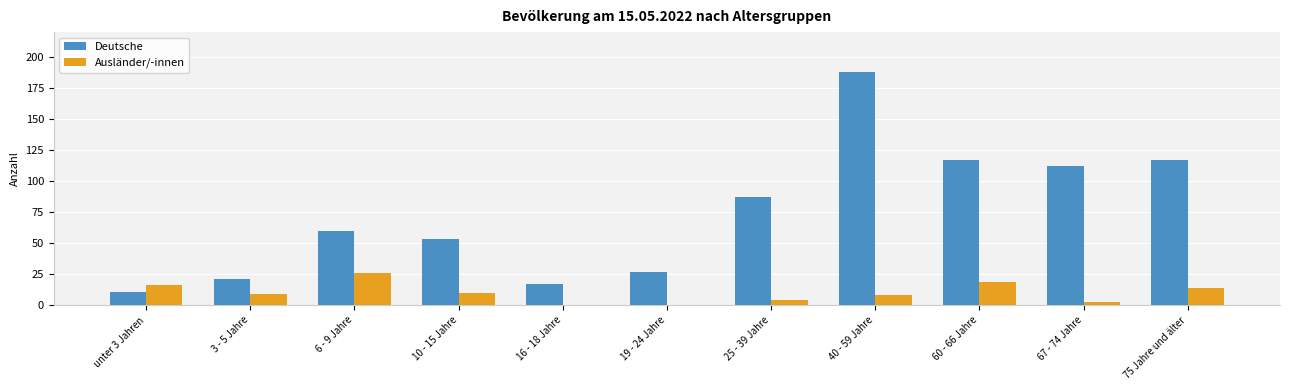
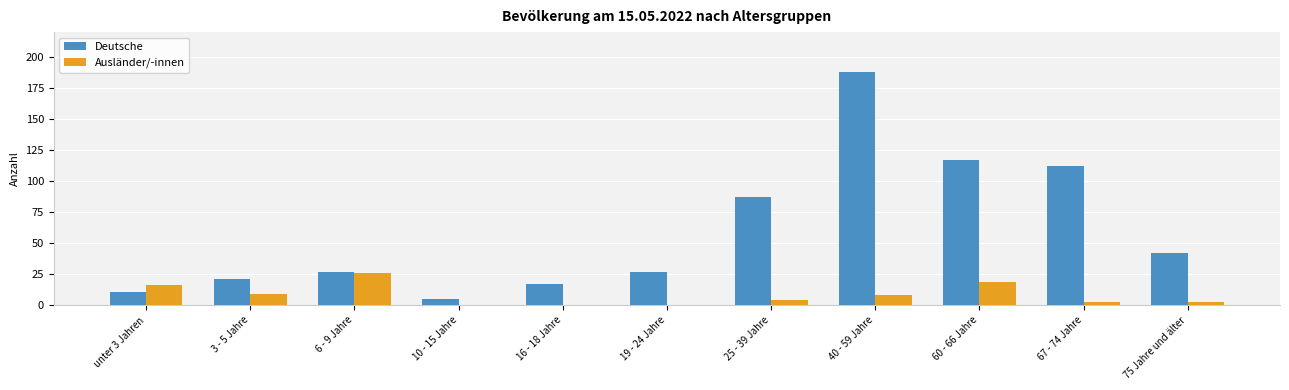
Deutsche, 6 - 9 Jahre: 60 -> 27
Deutsche, 10 - 15 Jahre: 53 -> 5
Ausländer/-innen, 10 - 15 Jahre: 10 -> 0
Deutsche, 75 Jahre und älter: 117 -> 42
Ausländer/-innen, 75 Jahre und älter: 14 -> 3
